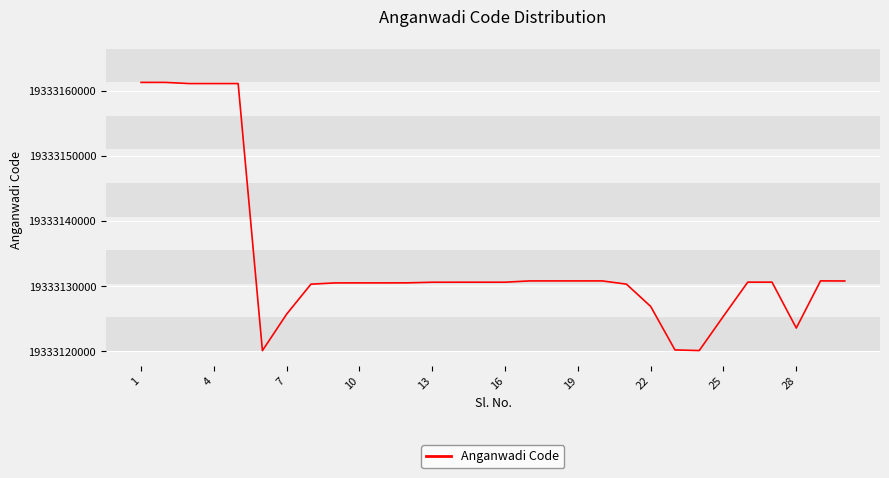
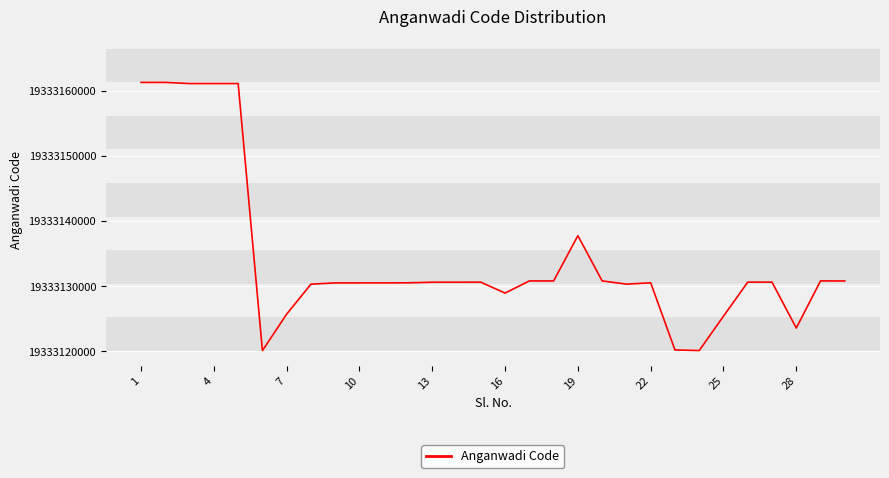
16: 19333131000 -> 19333129000
19: 19333131000 -> 19333138000
22: 19333127000 -> 19333131000
